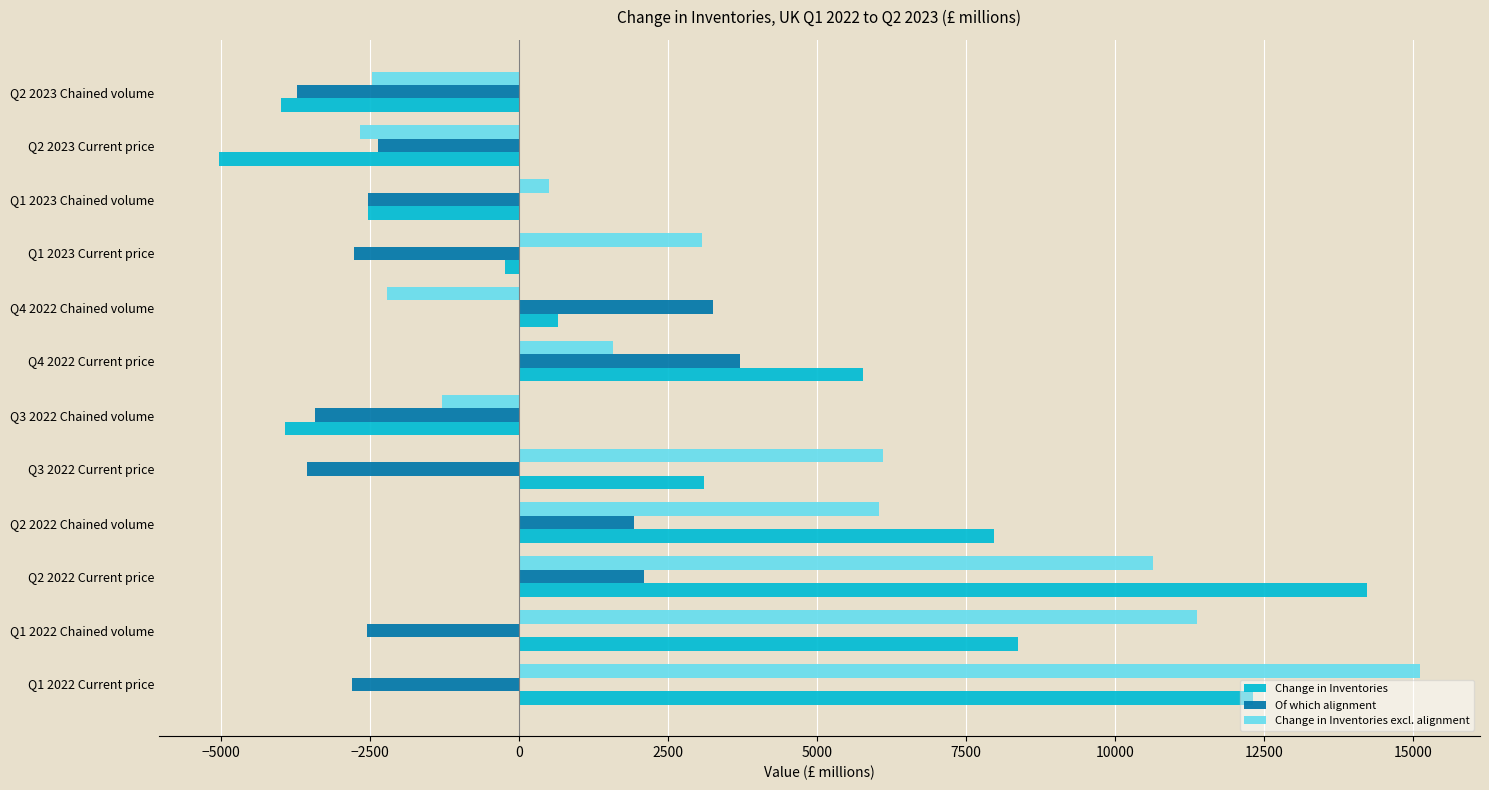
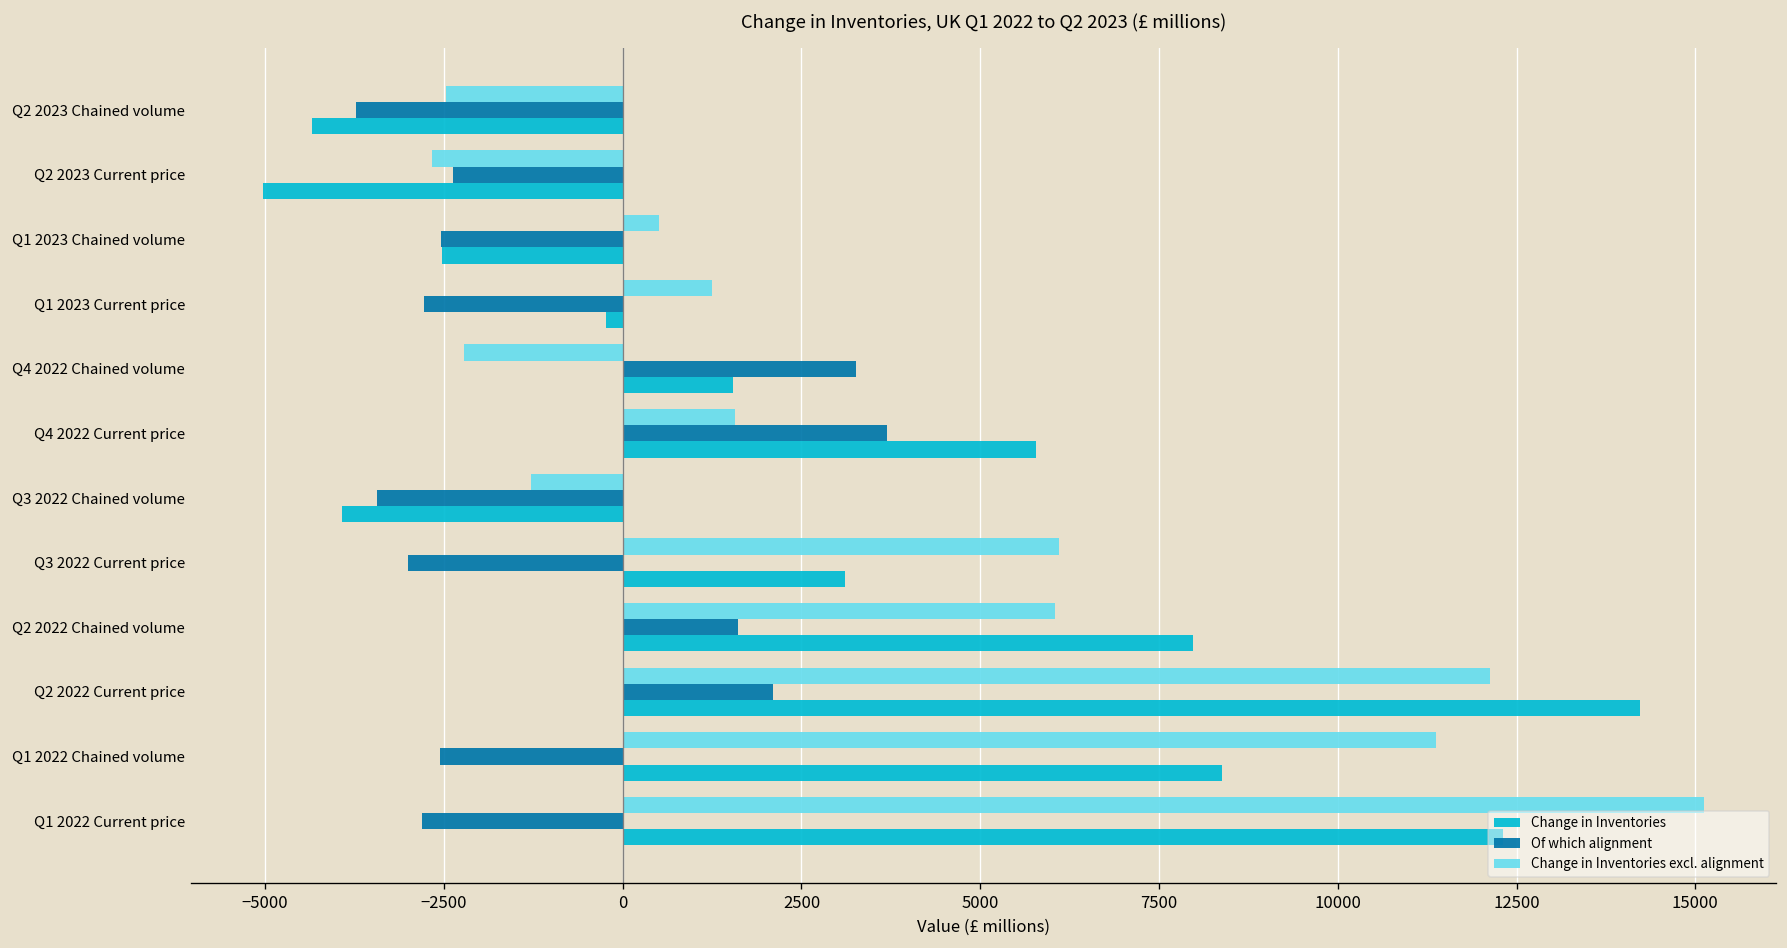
Change in Inventories, Q2 2023 Chained volume: -4000 -> -4300
Change in Inventories excl. alignment, Q1 2023 Current price: 3100 -> 1200
Change in Inventories, Q4 2022 Chained volume: 700 -> 1500
Of which alignment, Q3 2022 Current price: -3600 -> -3000
Of which alignment, Q2 2022 Chained volume: 1900 -> 1600
Change in Inventories excl. alignment, Q2 2022 Current price: 10600 -> 12100
